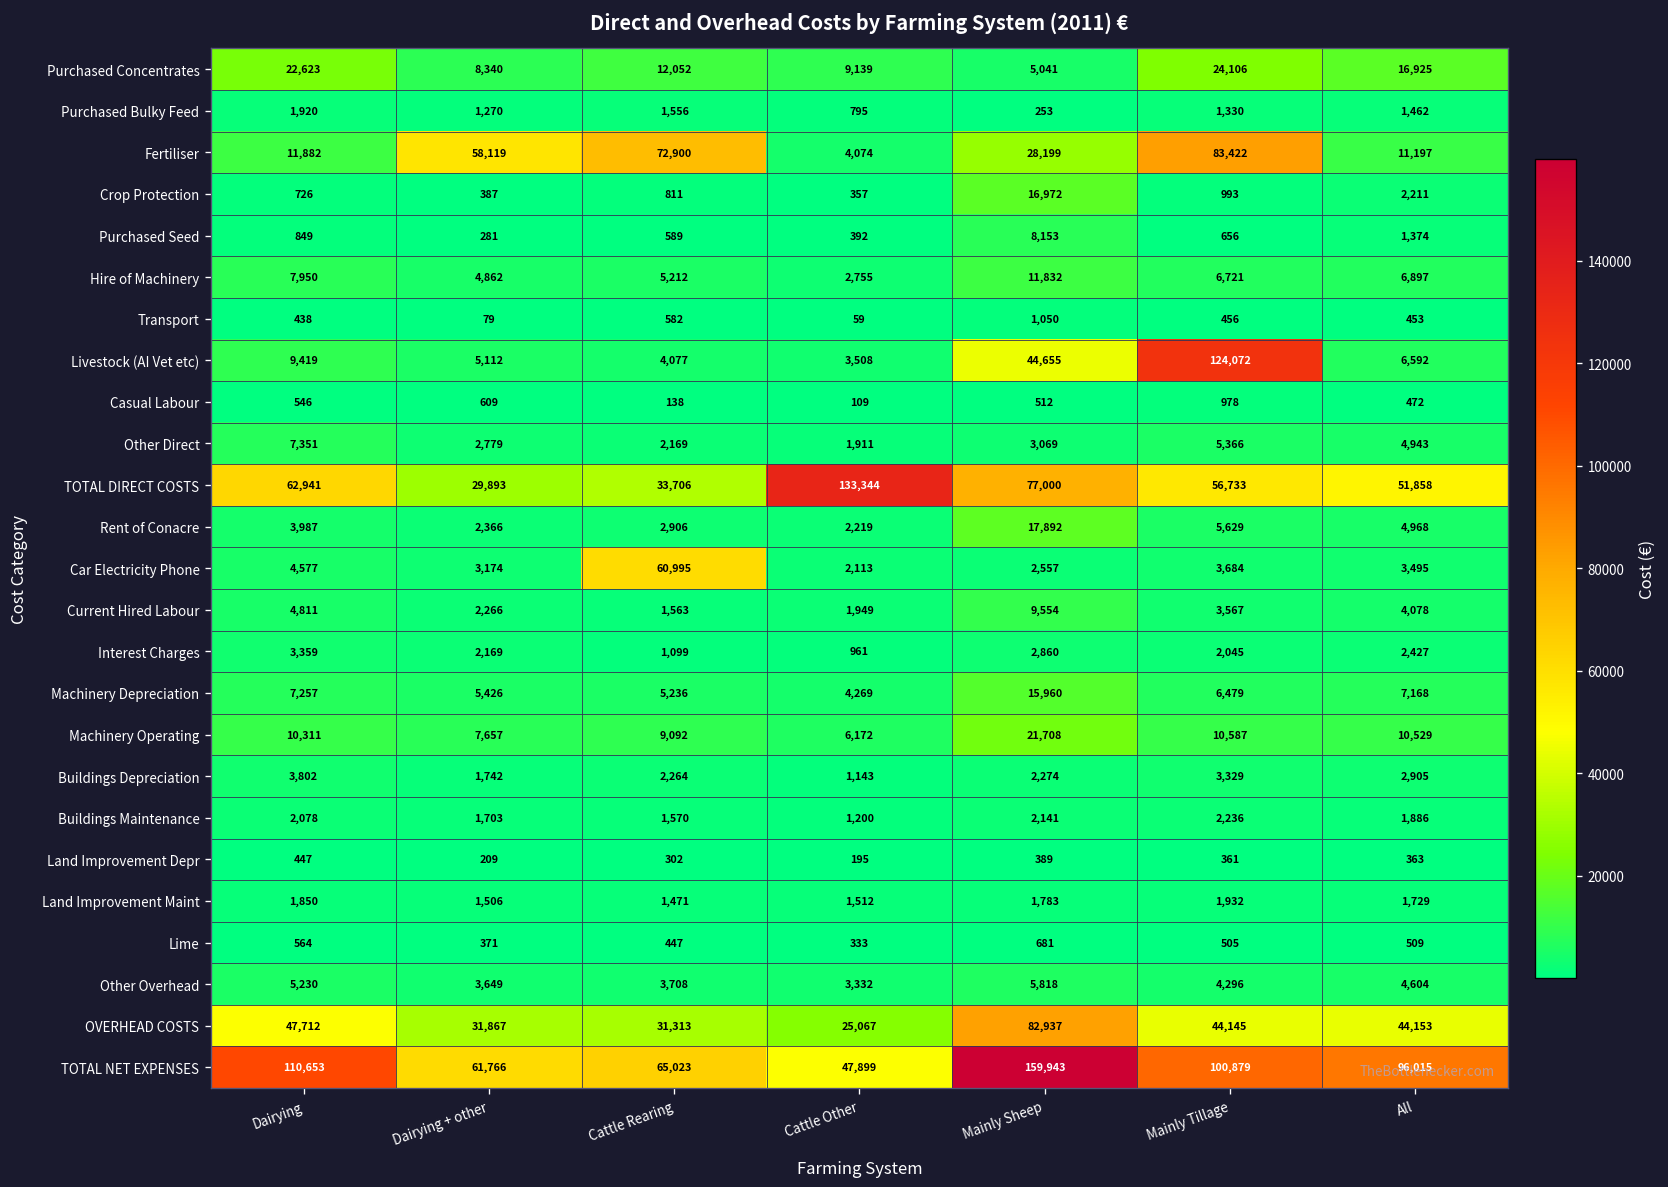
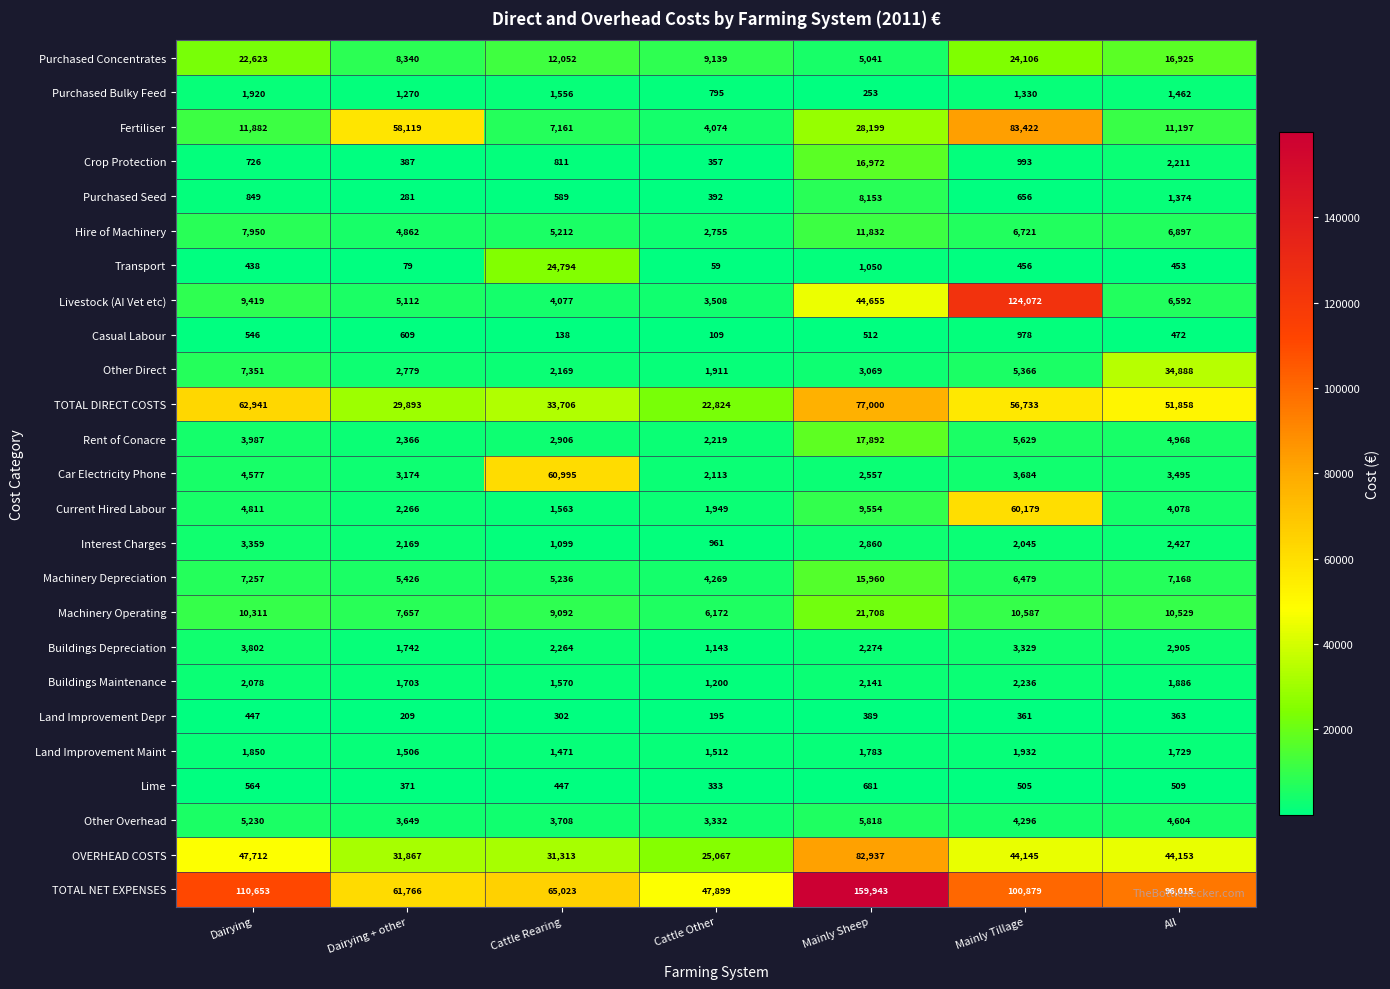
Fertiliser, Cattle Rearing: 72,900 -> 7,161
Transport, Cattle Rearing: 582 -> 24,794
Other Direct, All: 4,943 -> 34,888
TOTAL DIRECT COSTS, Cattle Other: 133,344 -> 22,824
Current Hired Labour, Mainly Tillage: 3,567 -> 60,179
